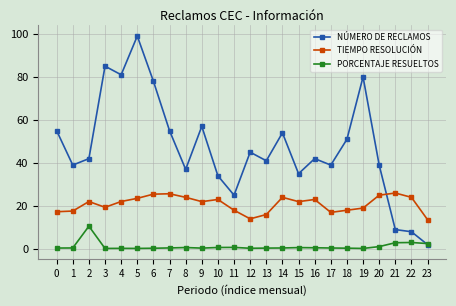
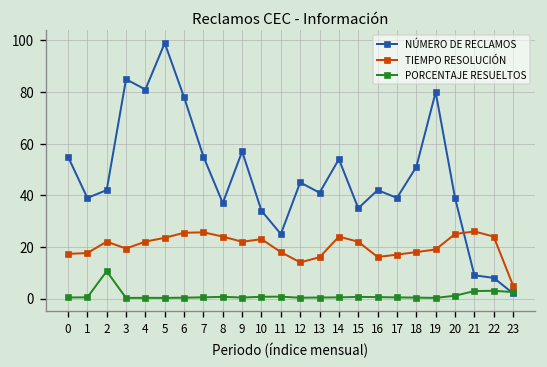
TIEMPO RESOLUCIÓN, 16: 23 -> 16
TIEMPO RESOLUCIÓN, 23: 14 -> 5
